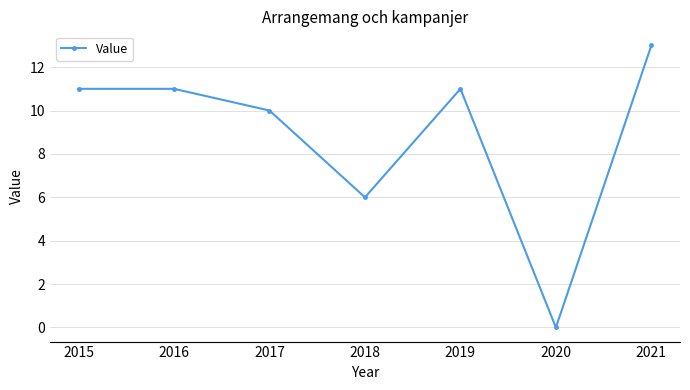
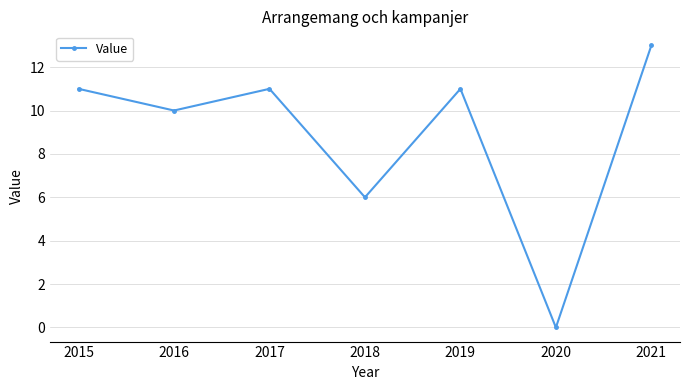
2016: 11 -> 10
2017: 10 -> 11
